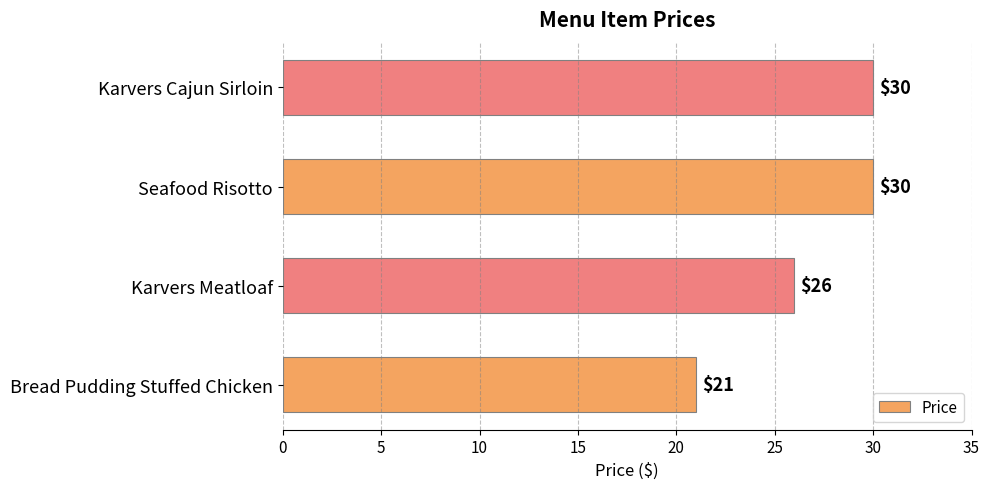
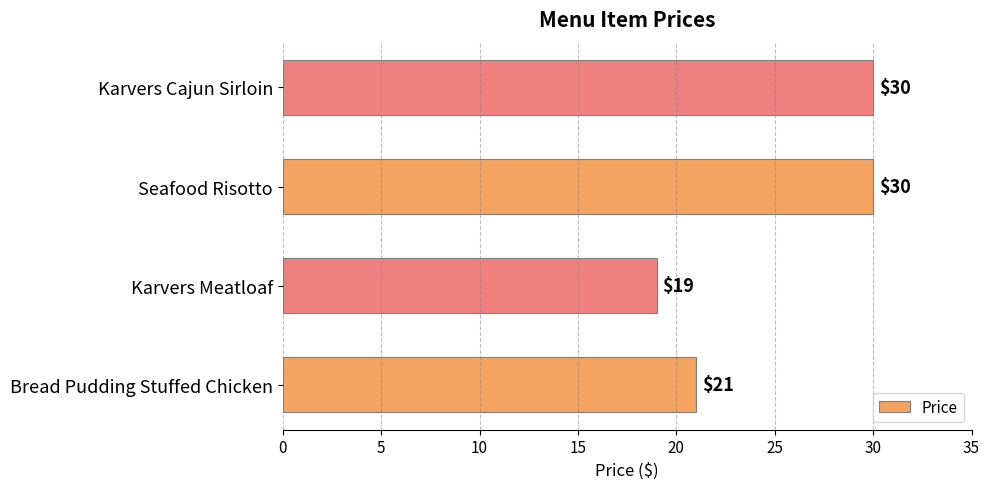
Karvers Meatloaf: $26 -> $19
